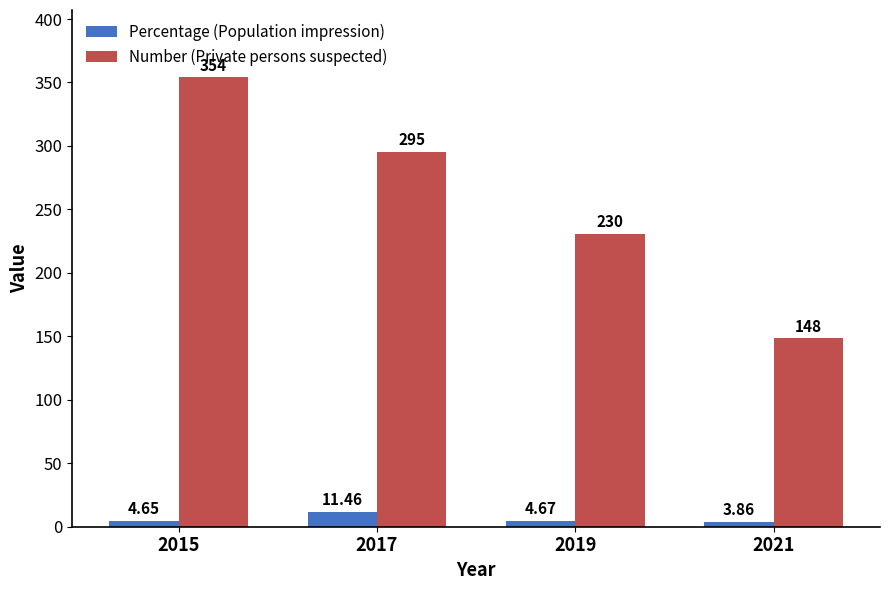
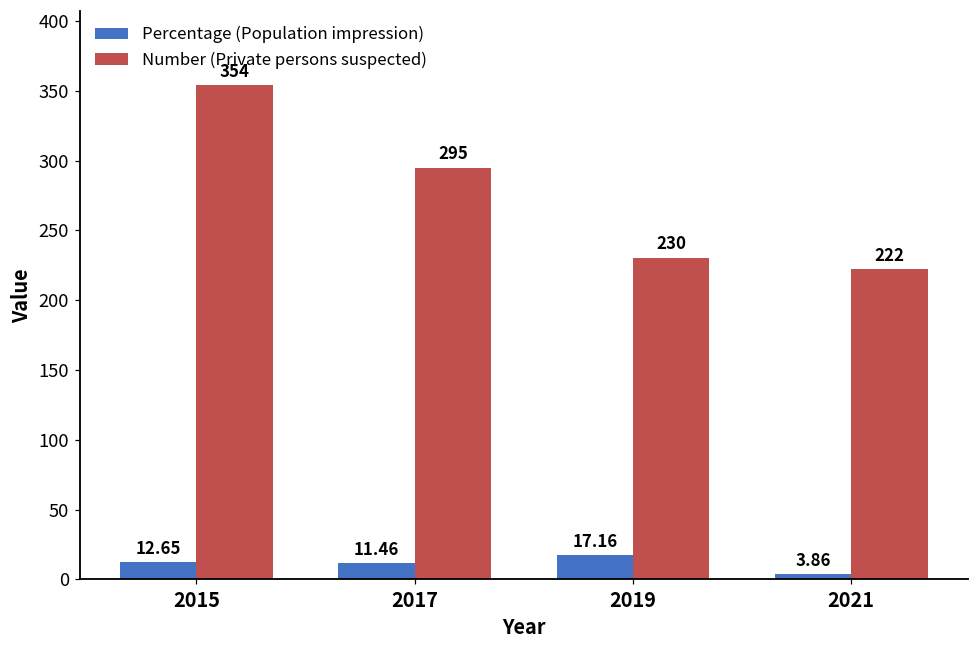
Percentage (Population impression), 2015: 4.65 -> 12.65
Percentage (Population impression), 2019: 4.67 -> 17.16
Number (Private persons suspected), 2021: 148 -> 222
